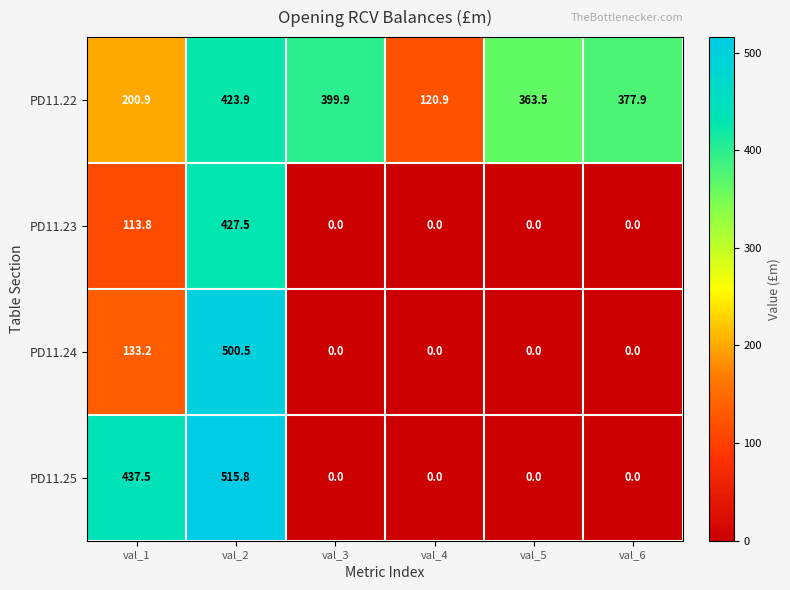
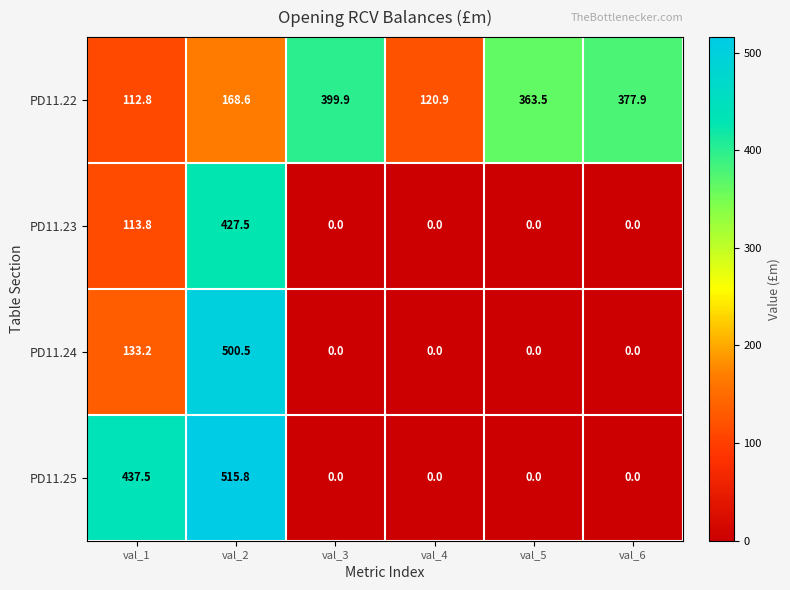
PD11.22, val_1: 200.9 -> 112.8
PD11.22, val_2: 423.9 -> 168.6
